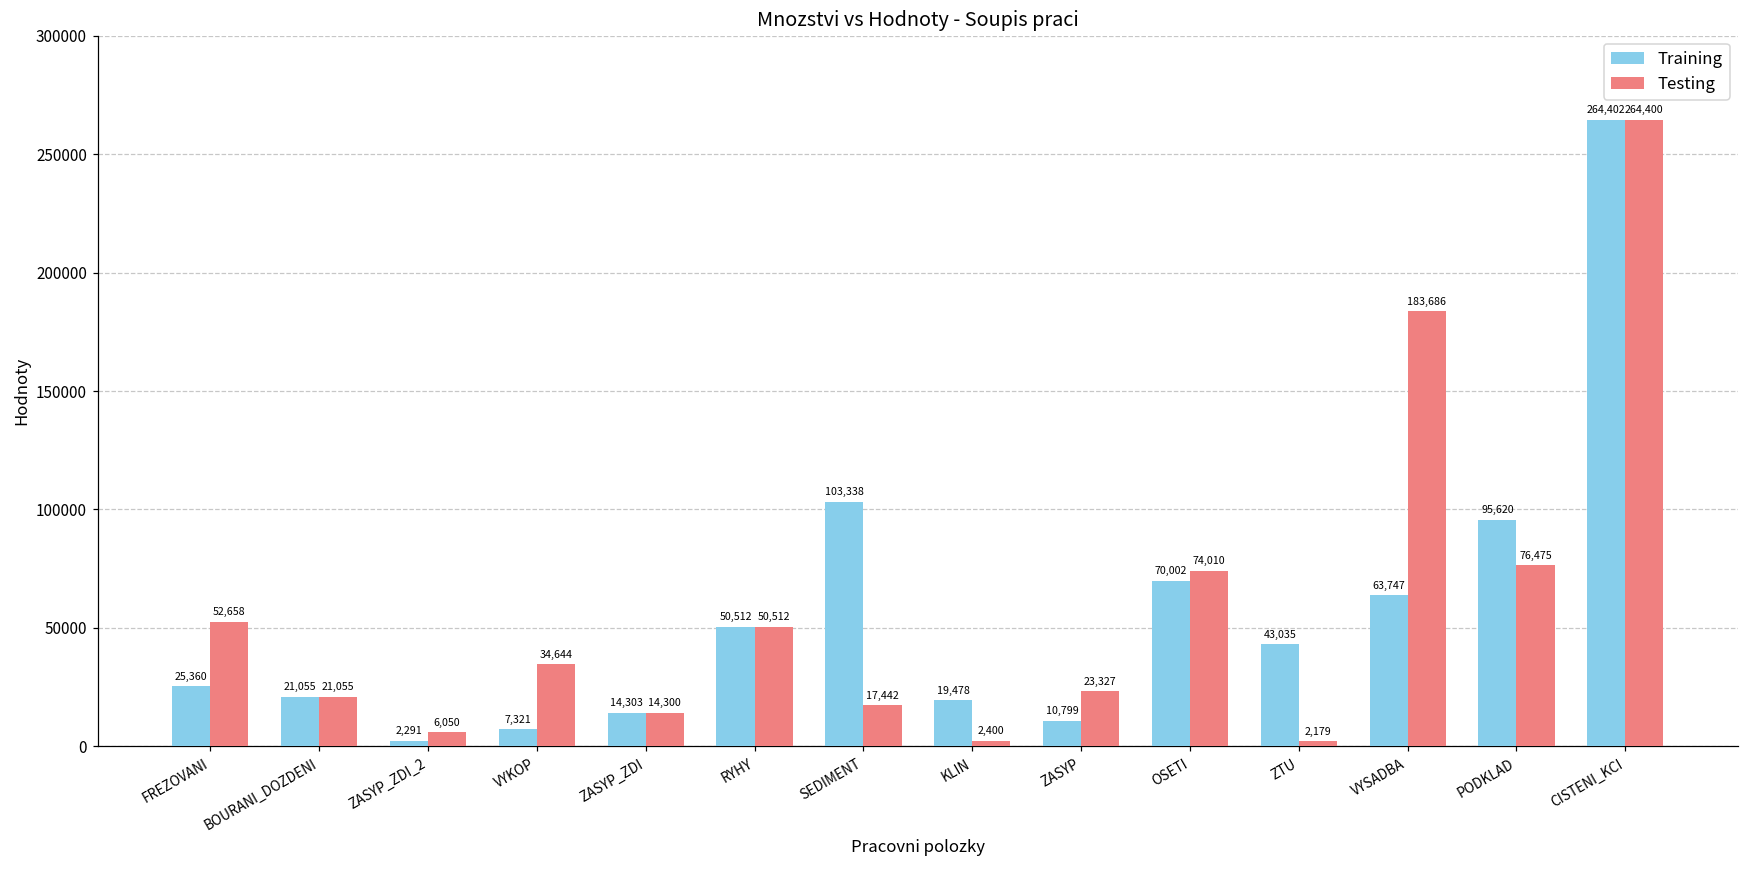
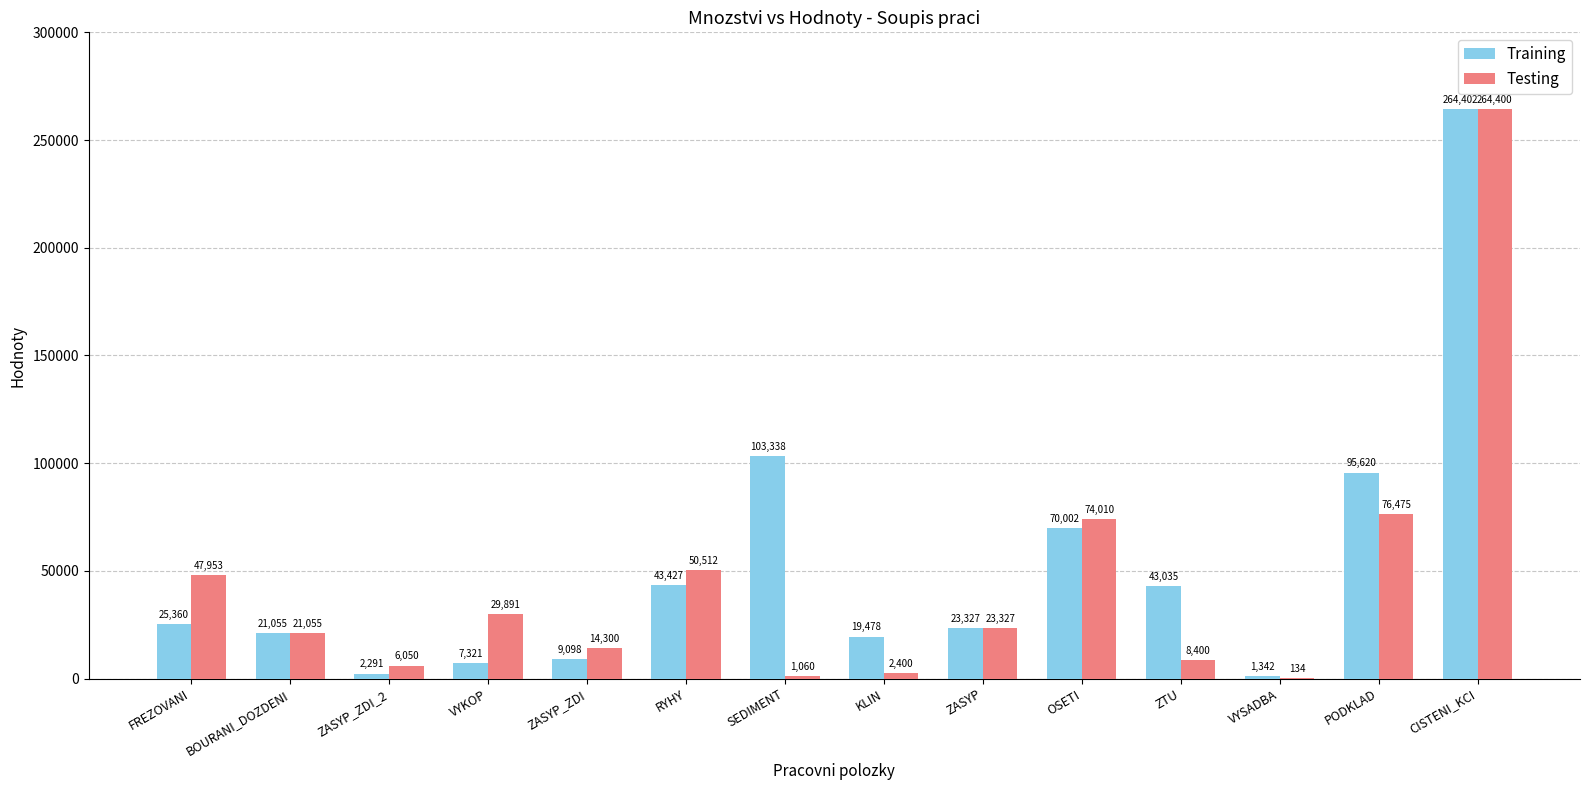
Testing, FREZOVANI: 52,658 -> 47,953
Testing, VYKOP: 34,644 -> 29,891
Training, ZASYP_ZDI: 14,303 -> 9,098
Training, RYHY: 50,512 -> 43,427
Testing, SEDIMENT: 17,442 -> 1,060
Training, ZASYP: 10,799 -> 23,327
Testing, ZTU: 2,179 -> 8,400
Training, VYSADBA: 63,747 -> 1,342
Testing, VYSADBA: 183,686 -> 134
